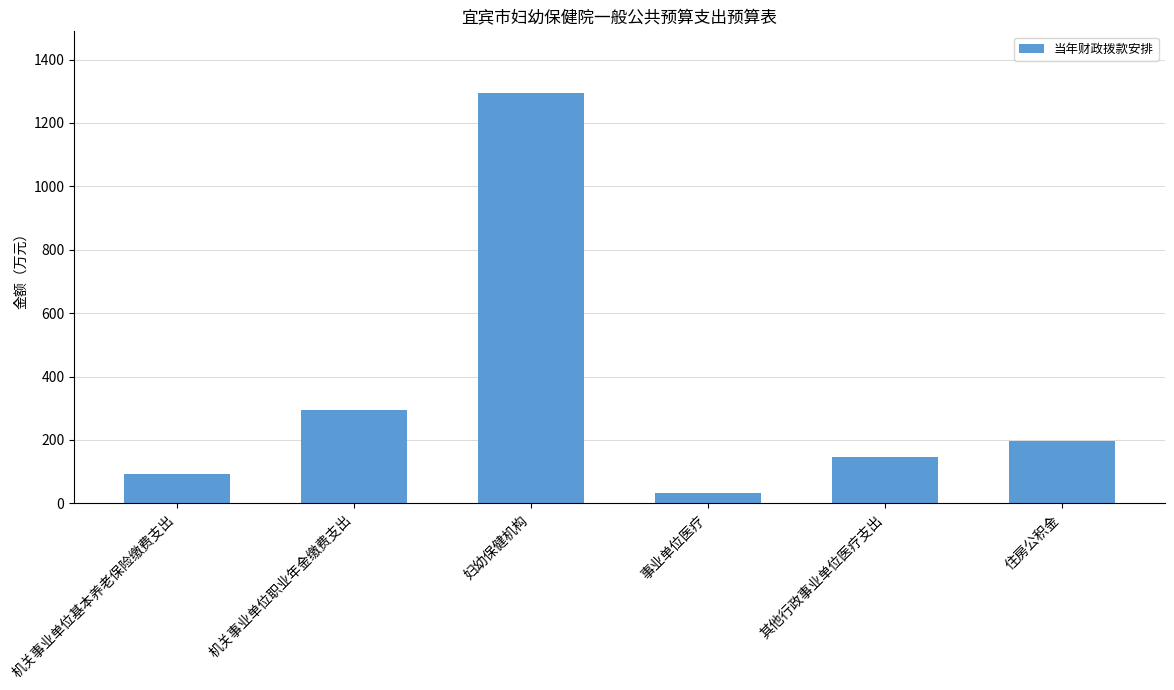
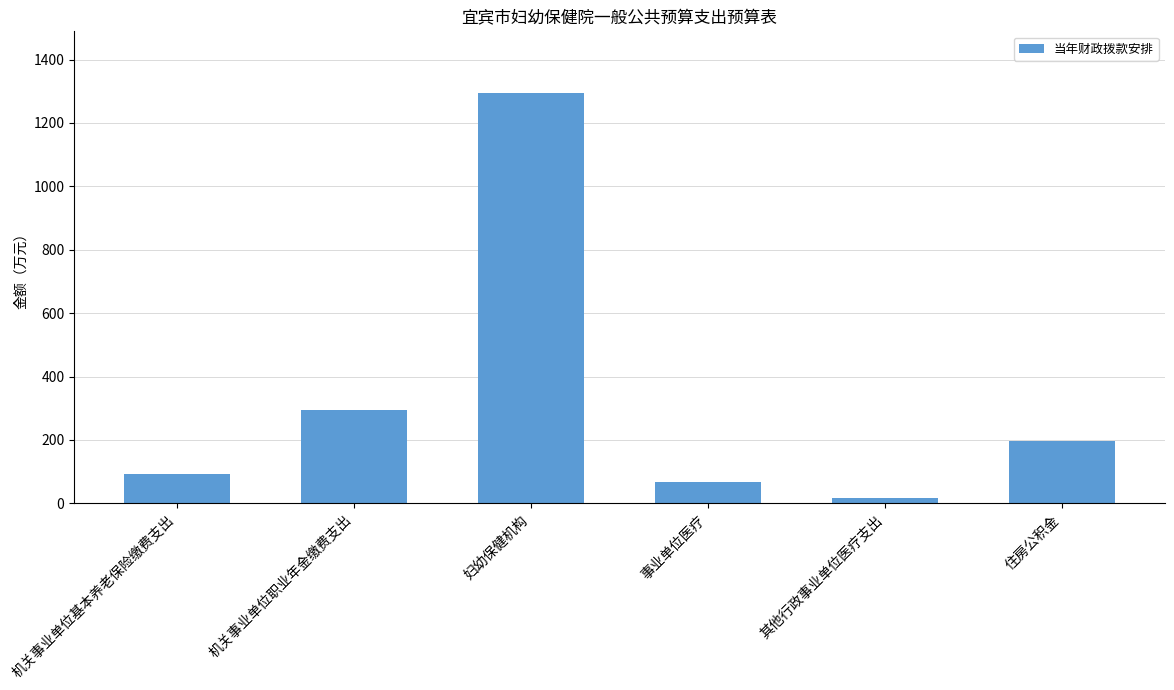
事业单位医疗: 30 -> 70
其他行政事业单位医疗支出: 150 -> 20
